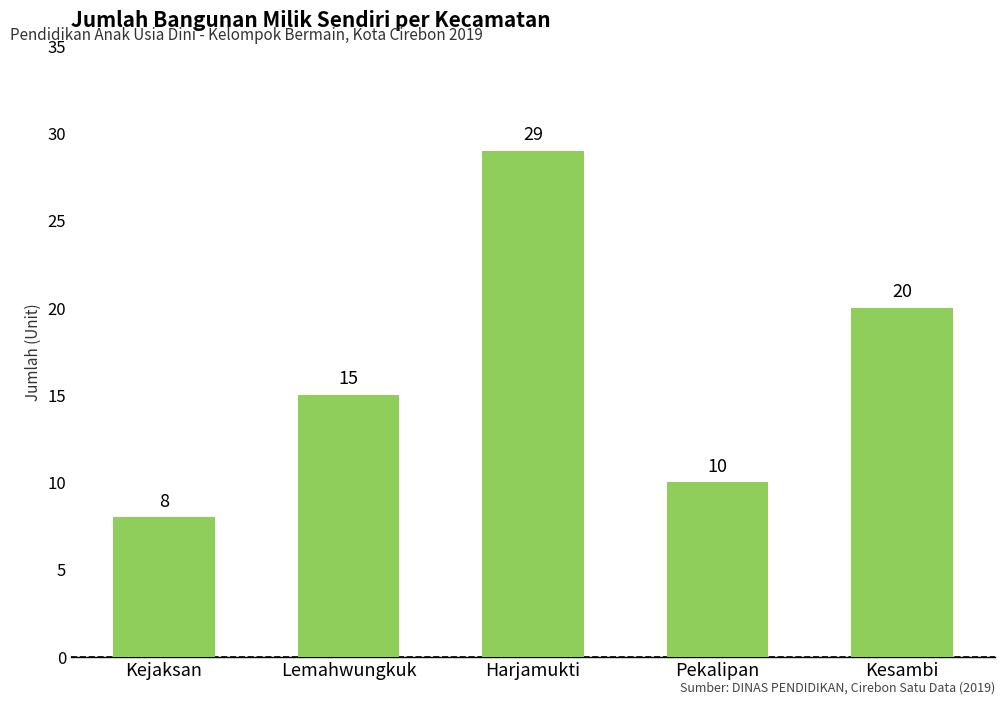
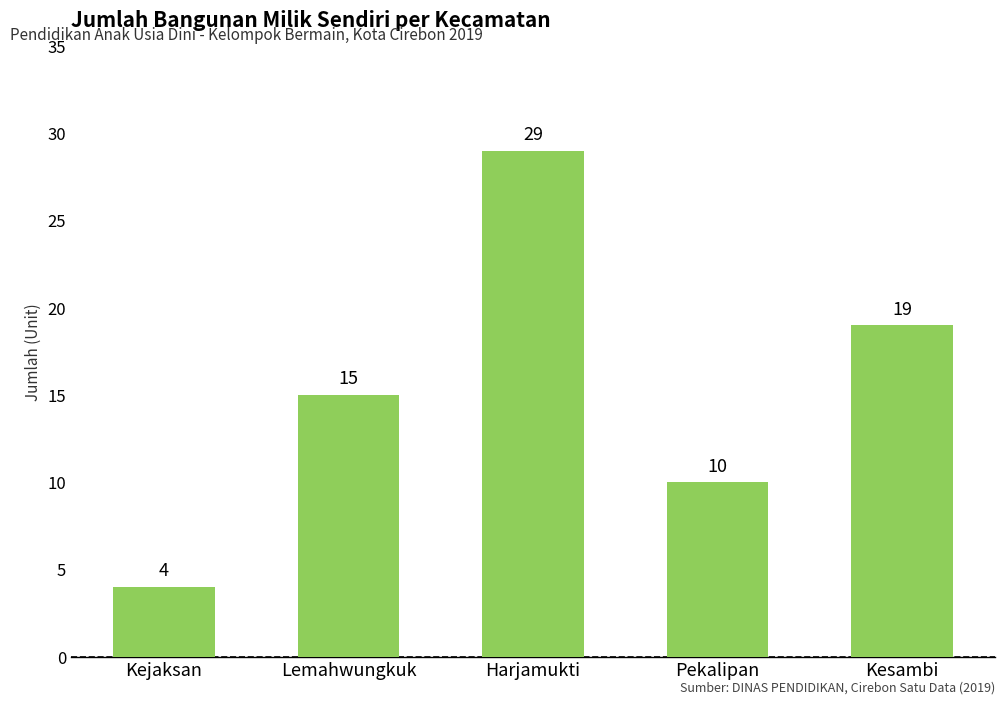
Kejaksan: 8 -> 4
Kesambi: 20 -> 19
